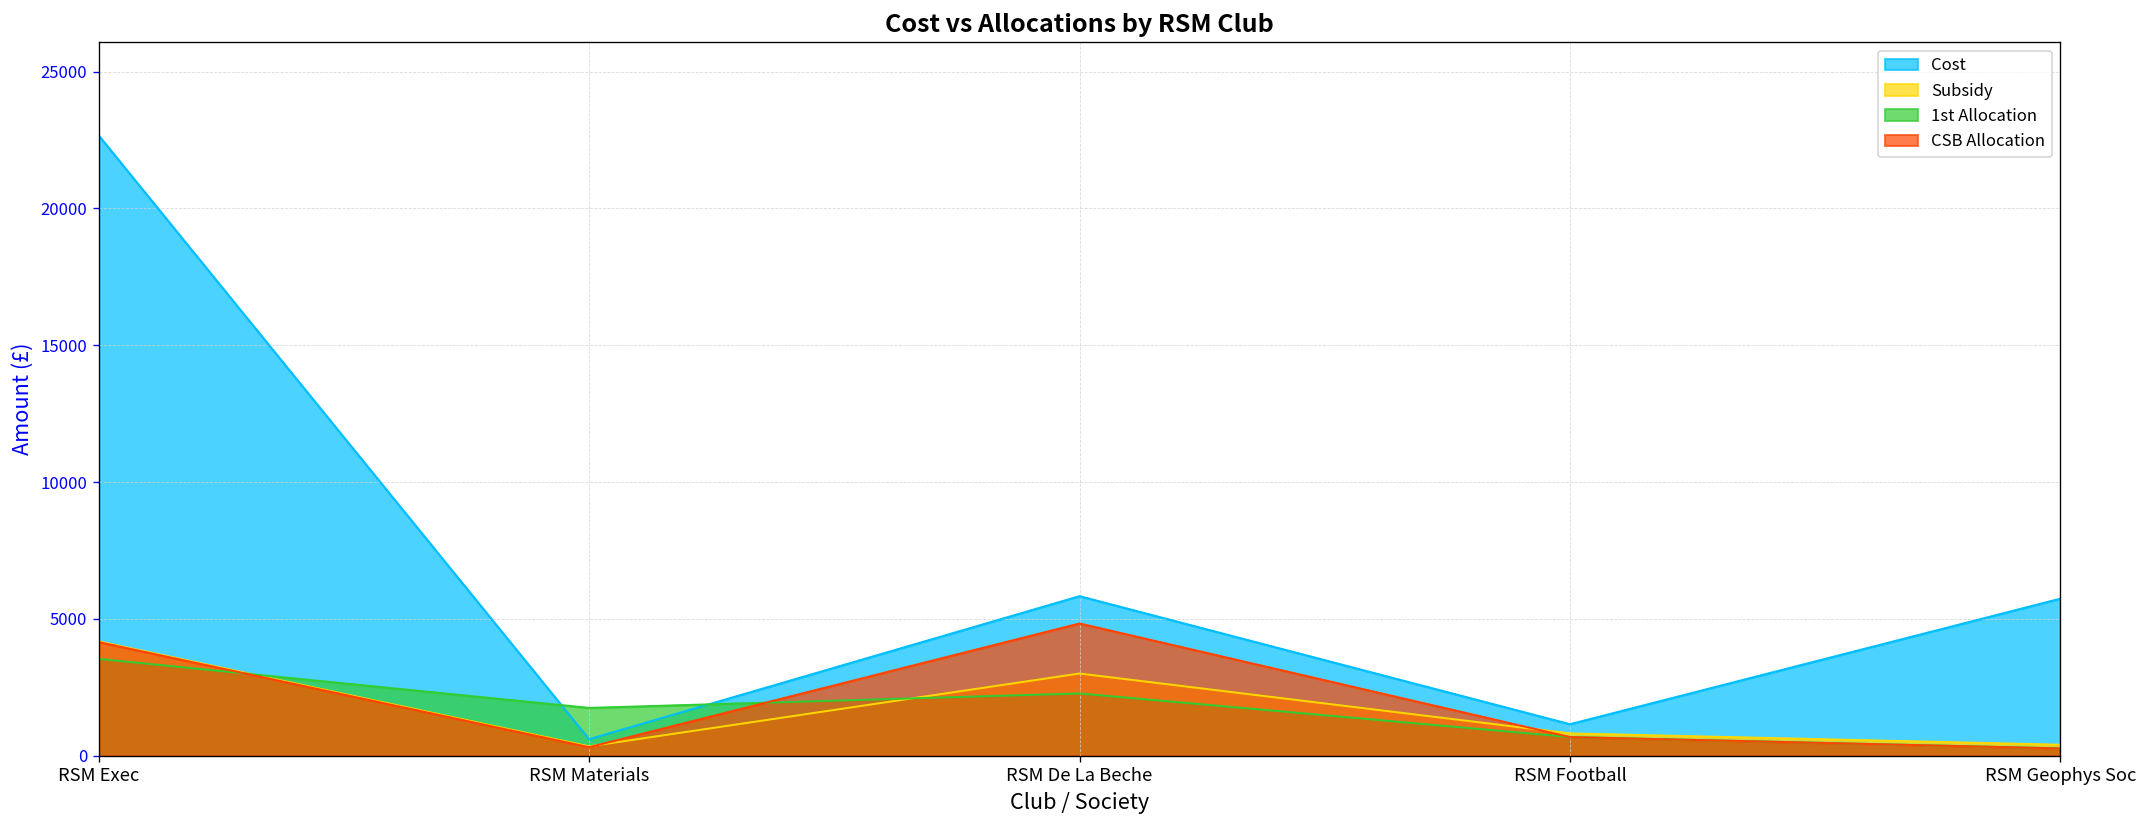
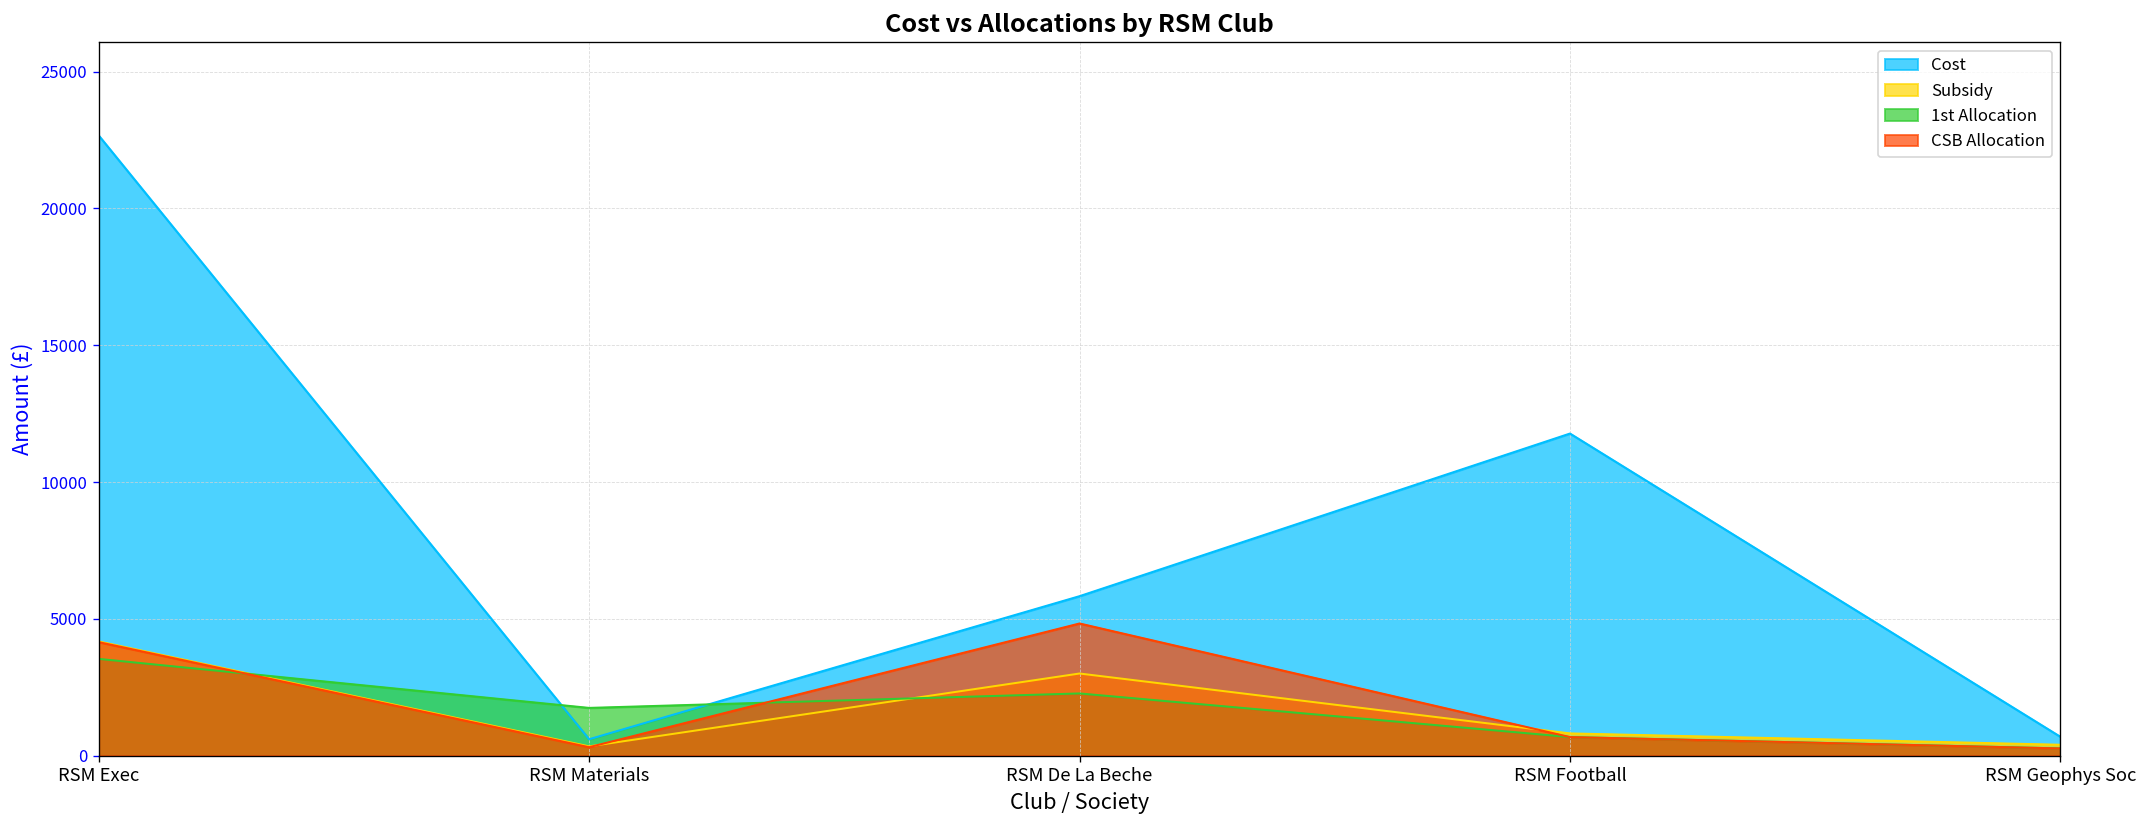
Cost, RSM Football: 1200 -> 11800
Cost, RSM Geophys Soc: 5700 -> 700
